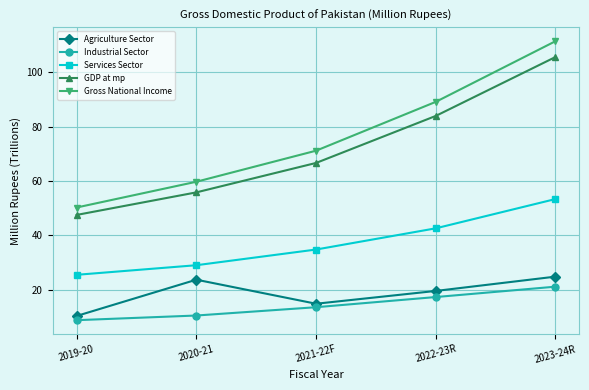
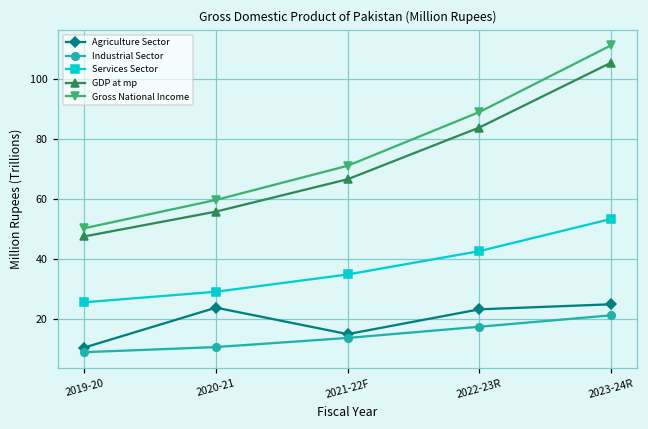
Agriculture Sector, 2022-23R: 20 -> 23
